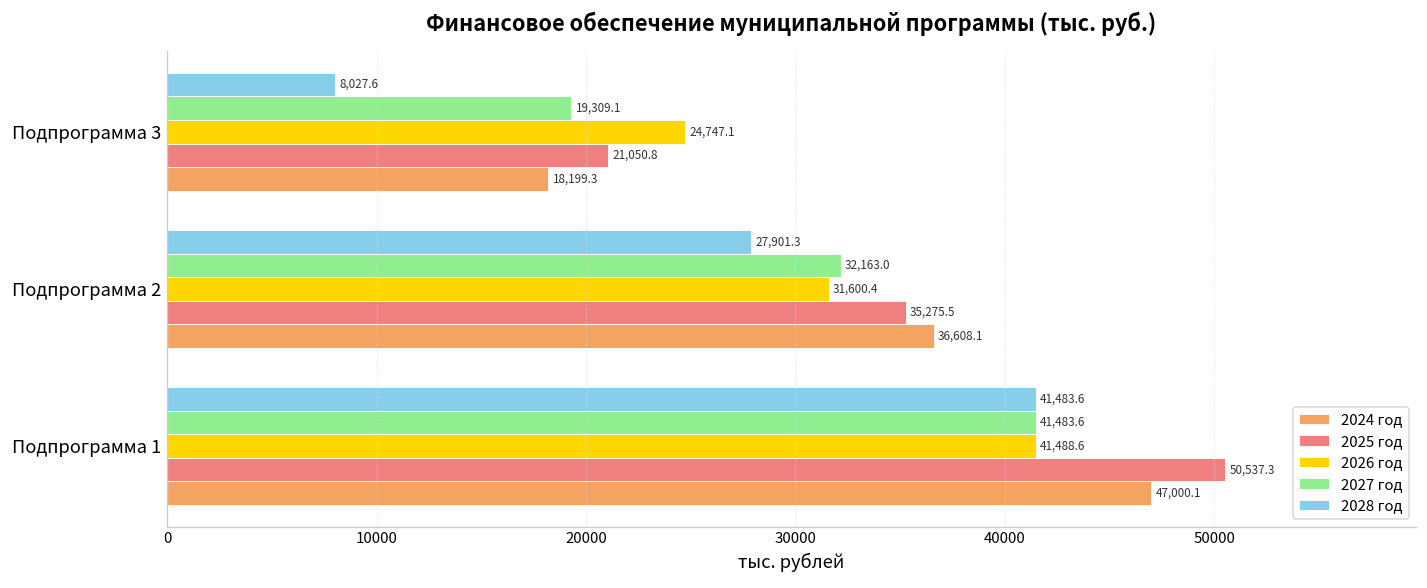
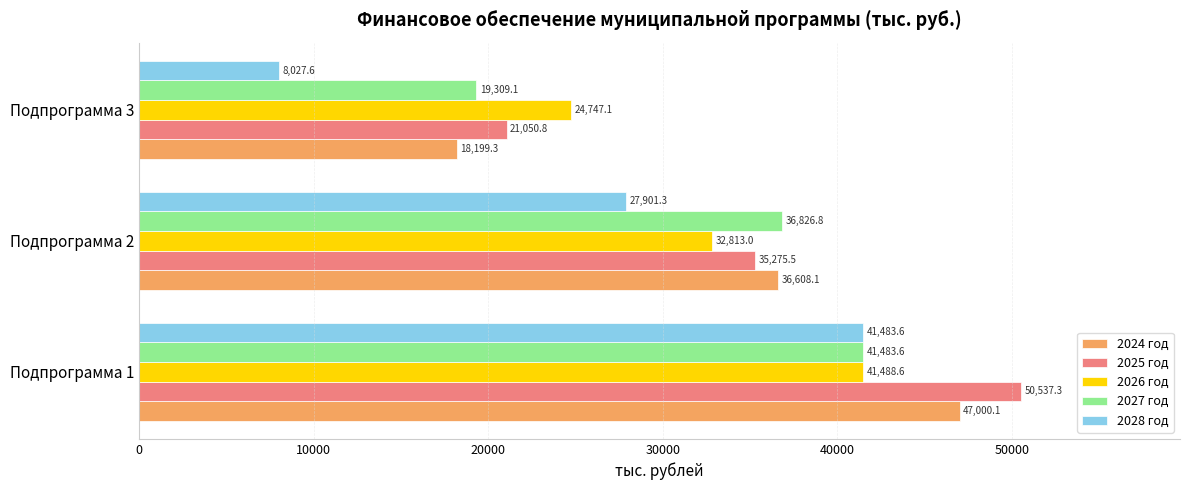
2027 год, Подпрограмма 2: 32,163.0 -> 36,826.8
2026 год, Подпрограмма 2: 31,600.4 -> 32,813.0
